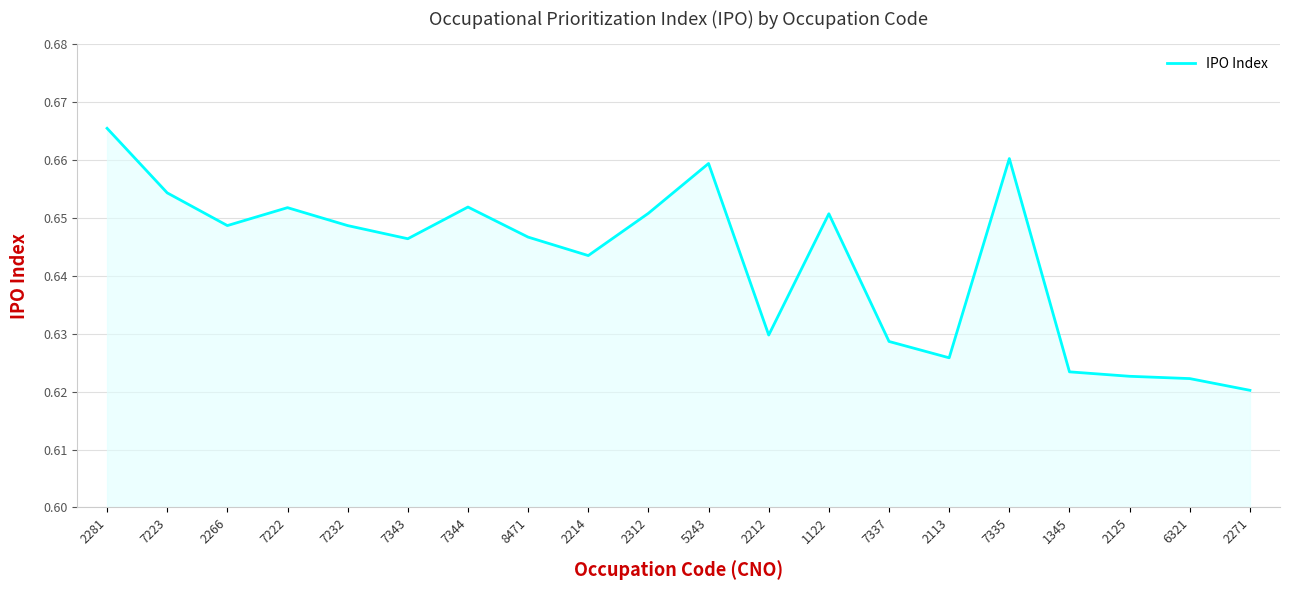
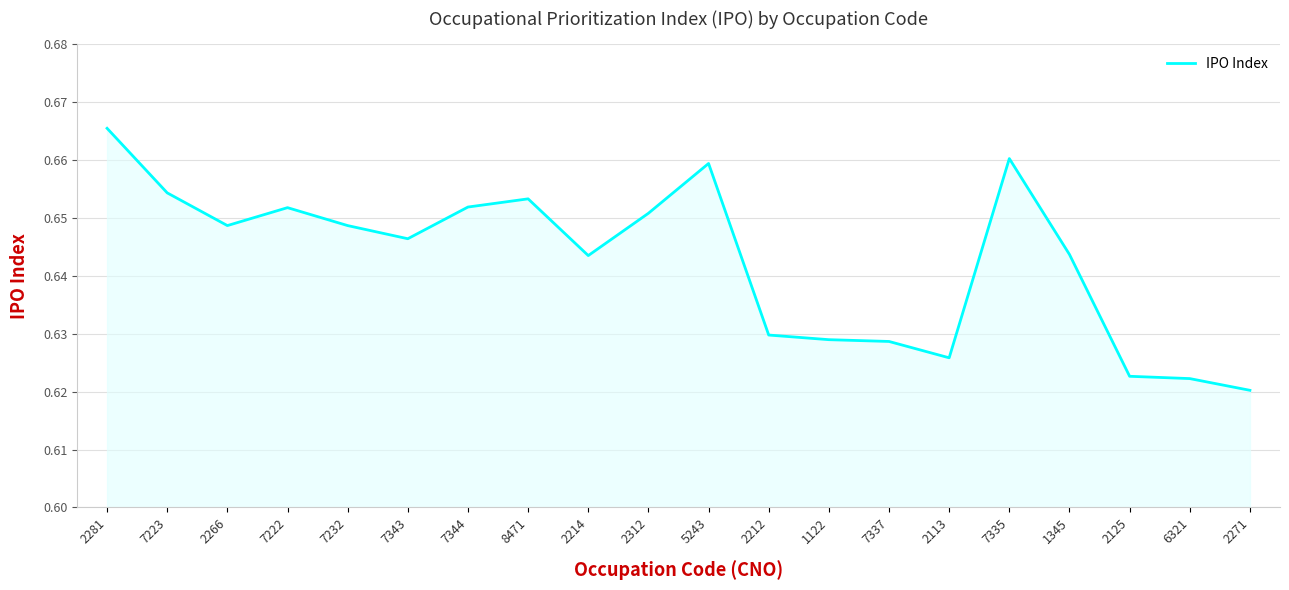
8471: 0.647 -> 0.653
1122: 0.651 -> 0.629
1345: 0.623 -> 0.644
